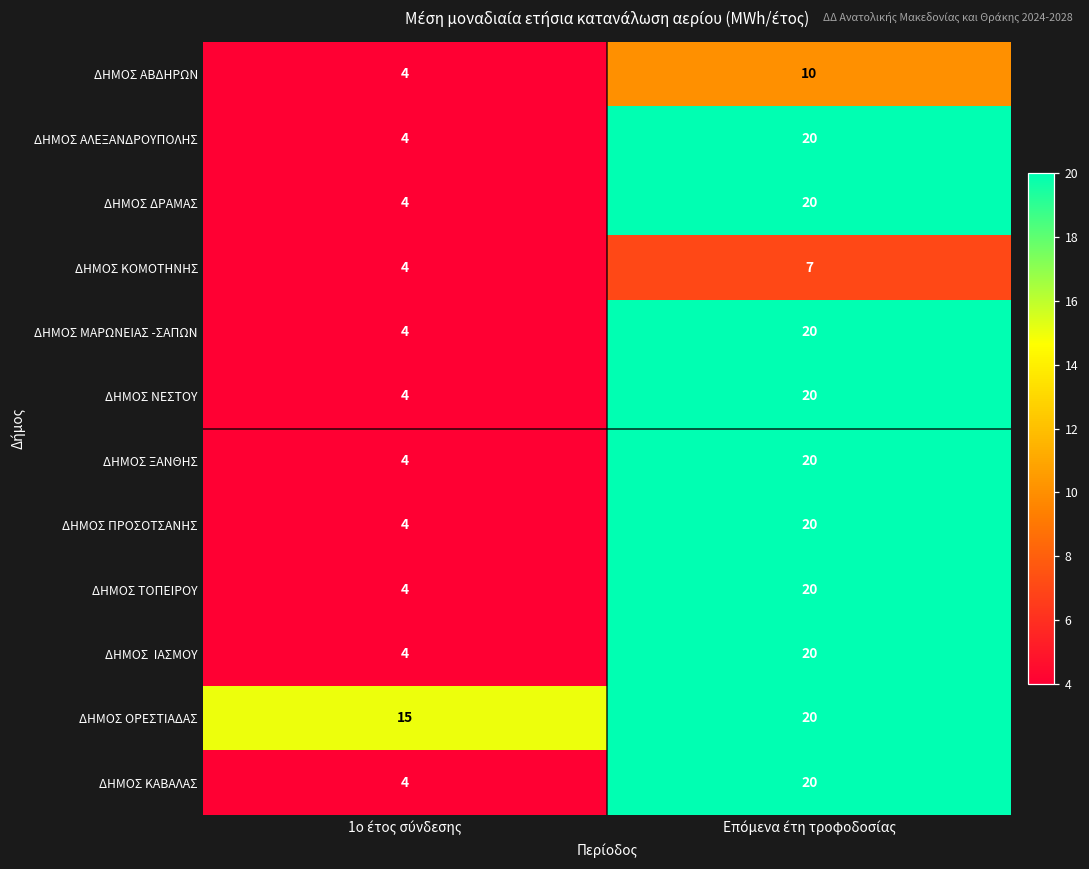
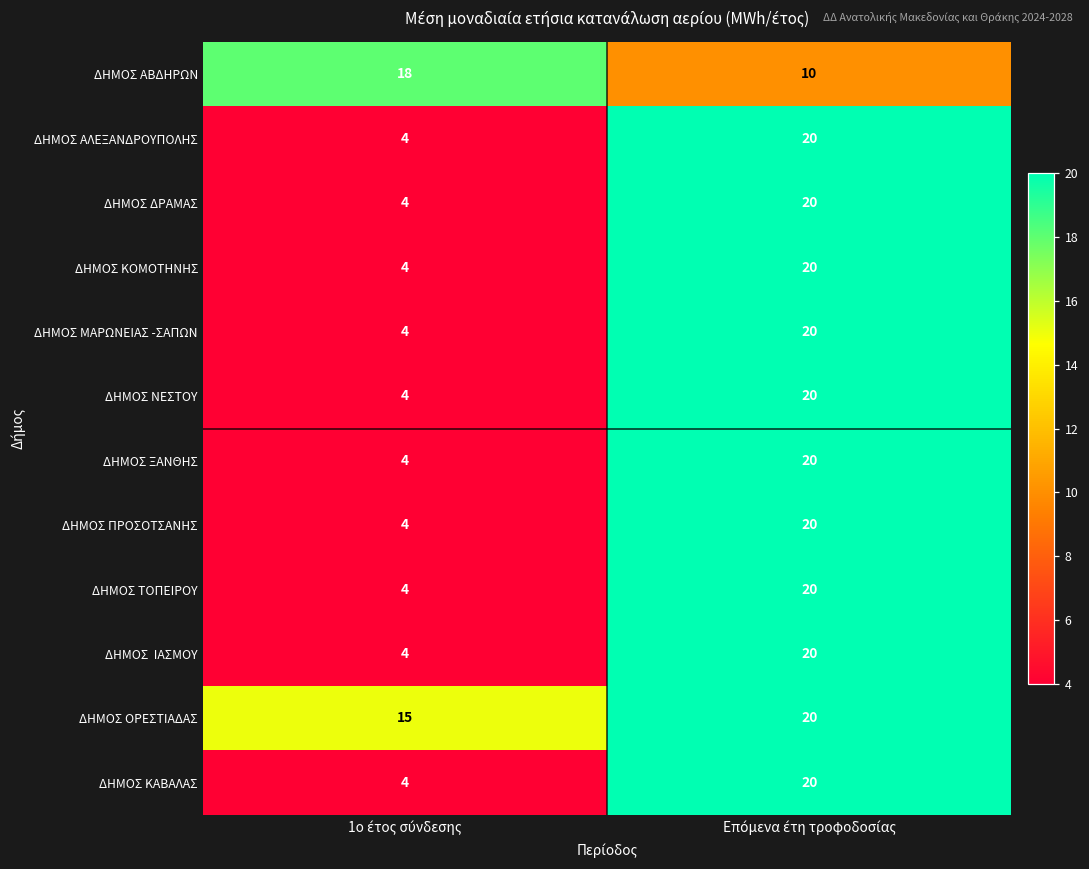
ΔΗΜΟΣ ΑΒΔΗΡΩΝ, 1ο έτος σύνδεσης: 4 -> 18
ΔΗΜΟΣ ΚΟΜΟΤΗΝΗΣ, Επόμενα έτη τροφοδοσίας: 7 -> 20
